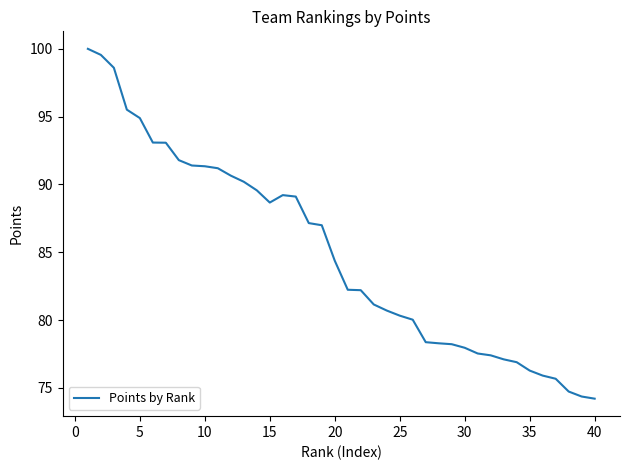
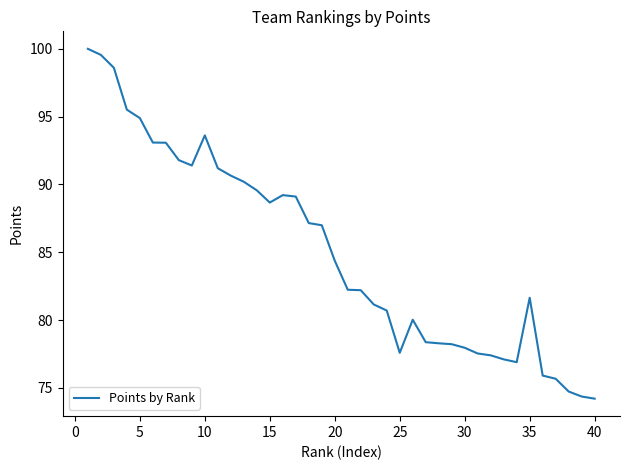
10: 91.3 -> 93.6
25: 80.3 -> 77.6
35: 76.3 -> 81.6
